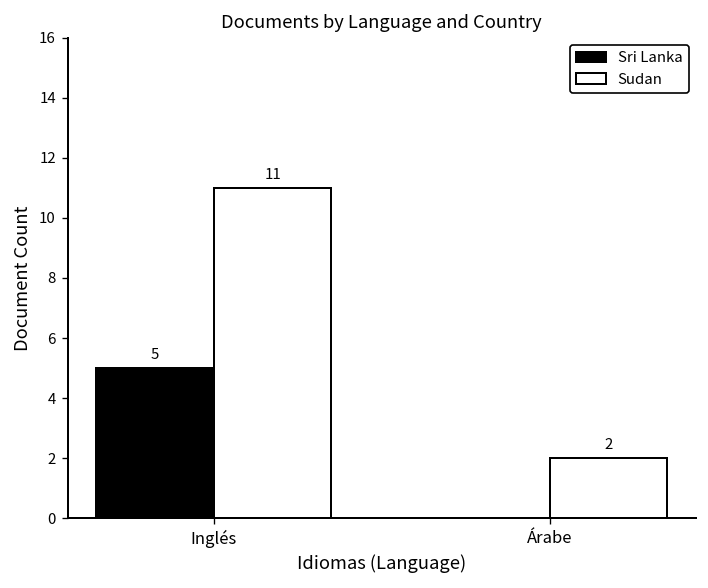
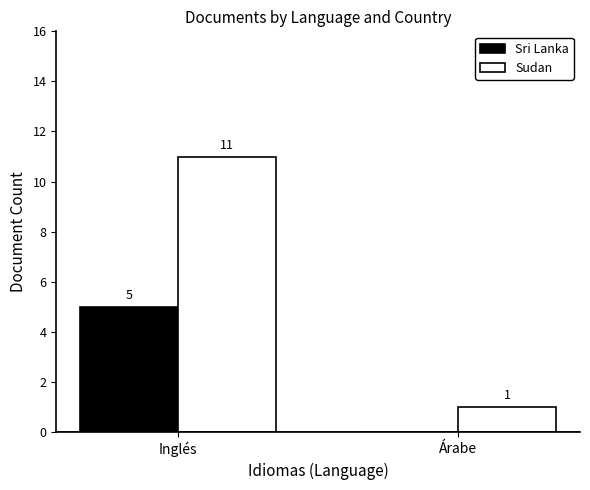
Sudan, Árabe: 2 -> 1
